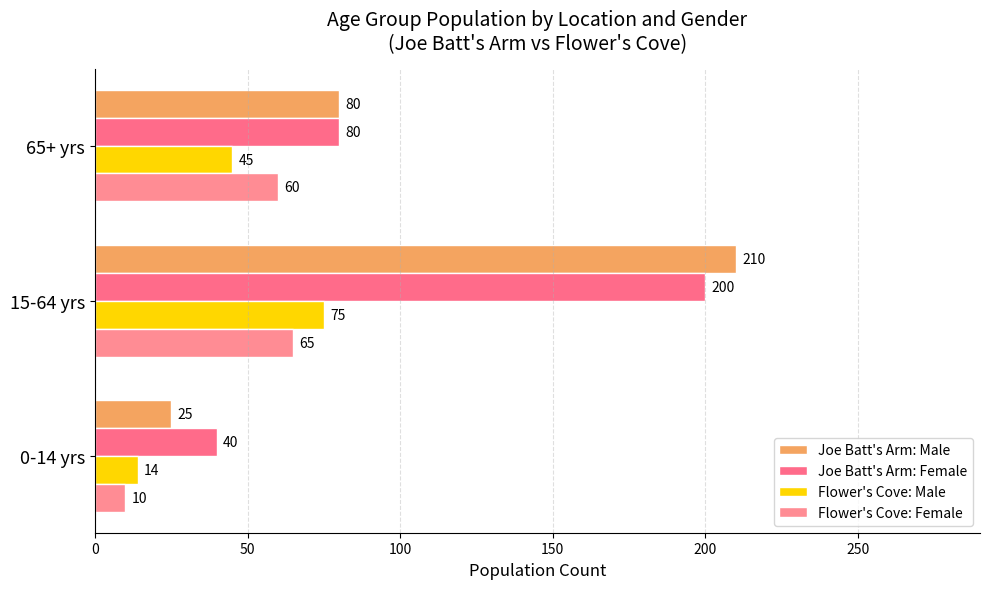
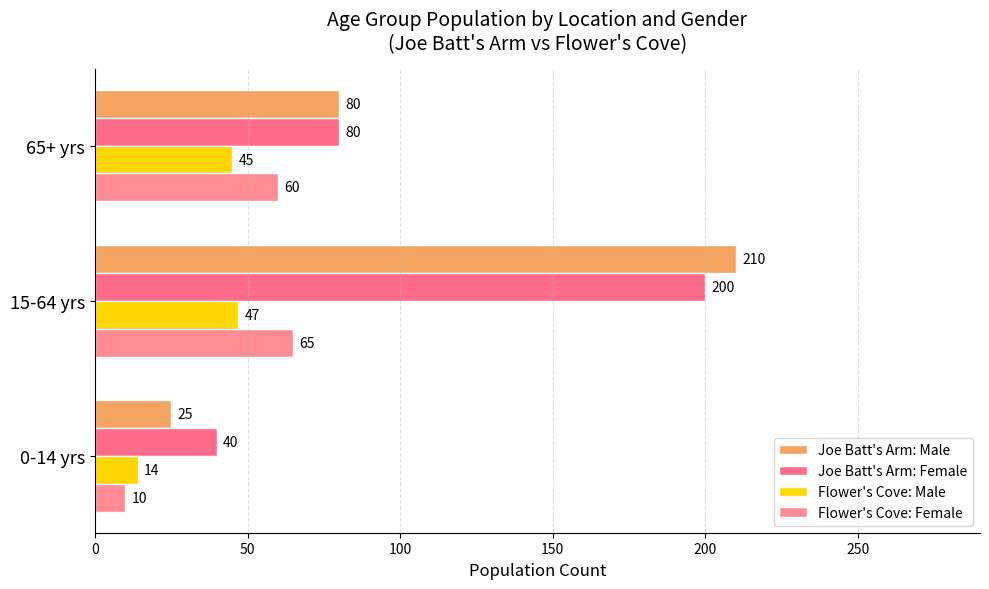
Flower's Cove: Male, 15-64 yrs: 75 -> 47
